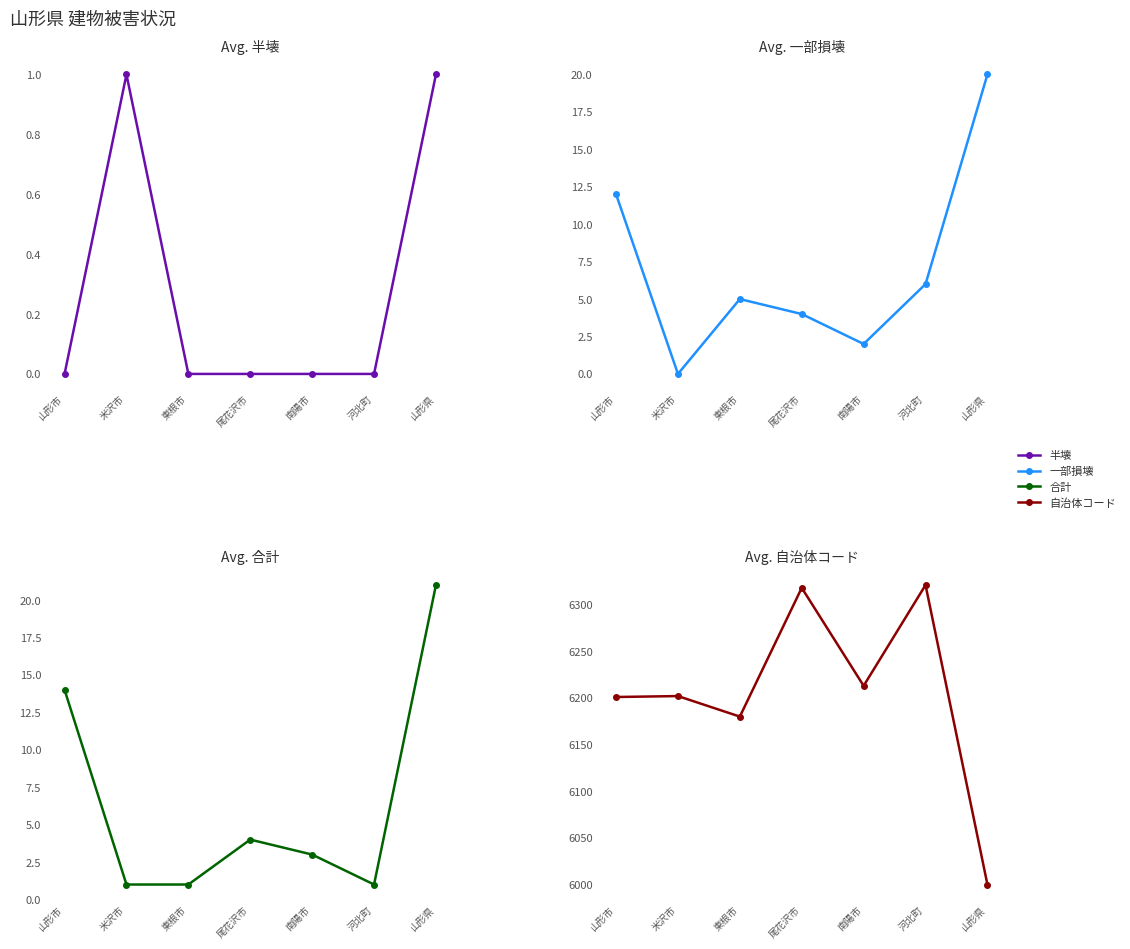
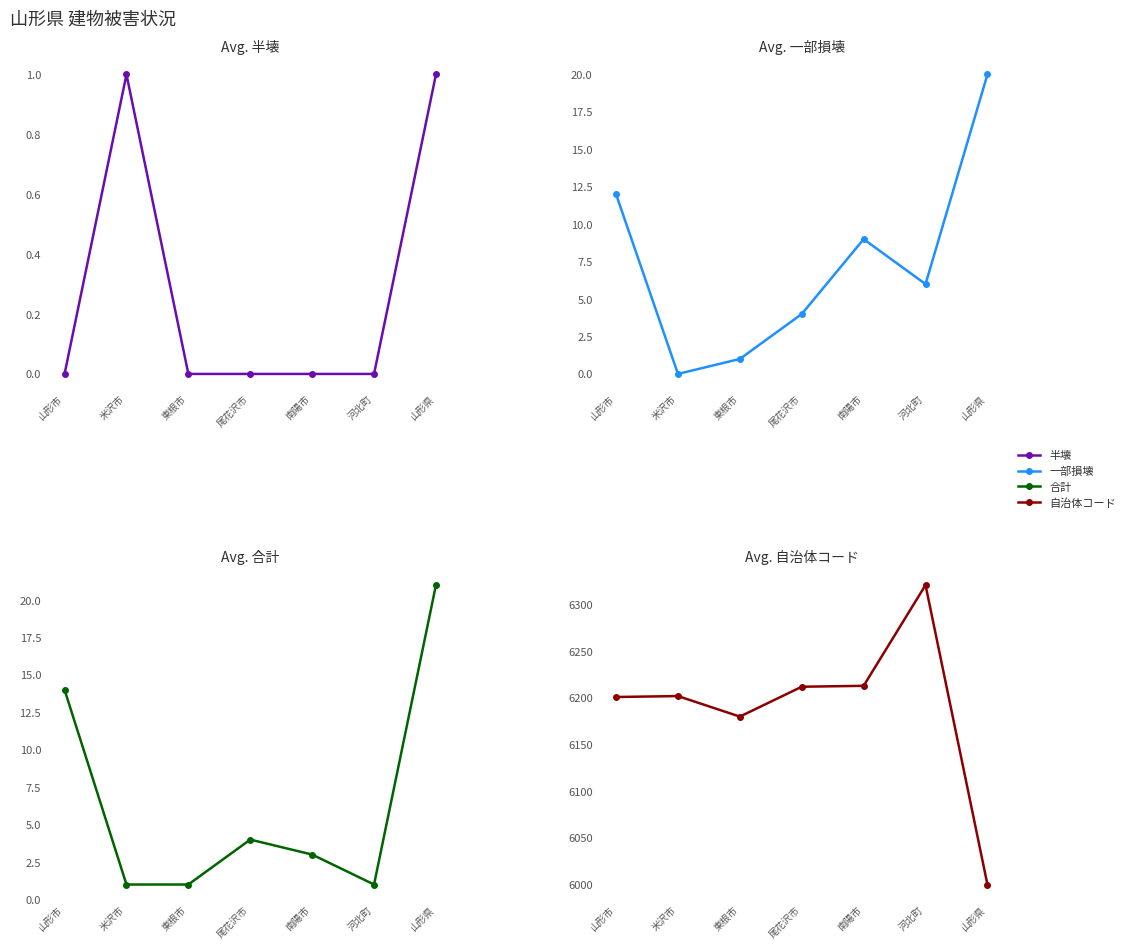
Avg. 一部損壊, 東根市: 5 -> 1
Avg. 一部損壊, 南陽市: 2 -> 9
Avg. 自治体コード, 尾花沢市: 6320 -> 6210
